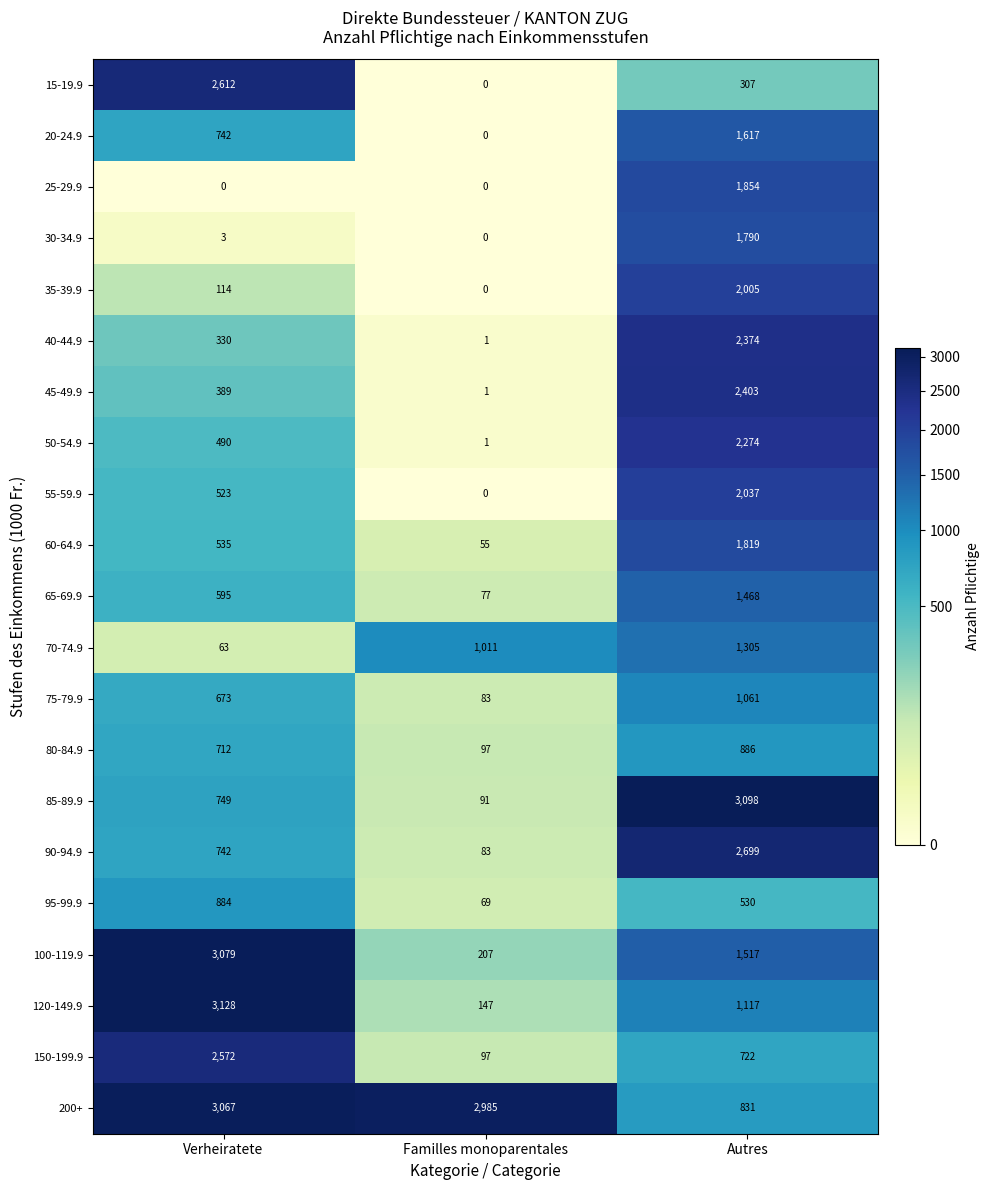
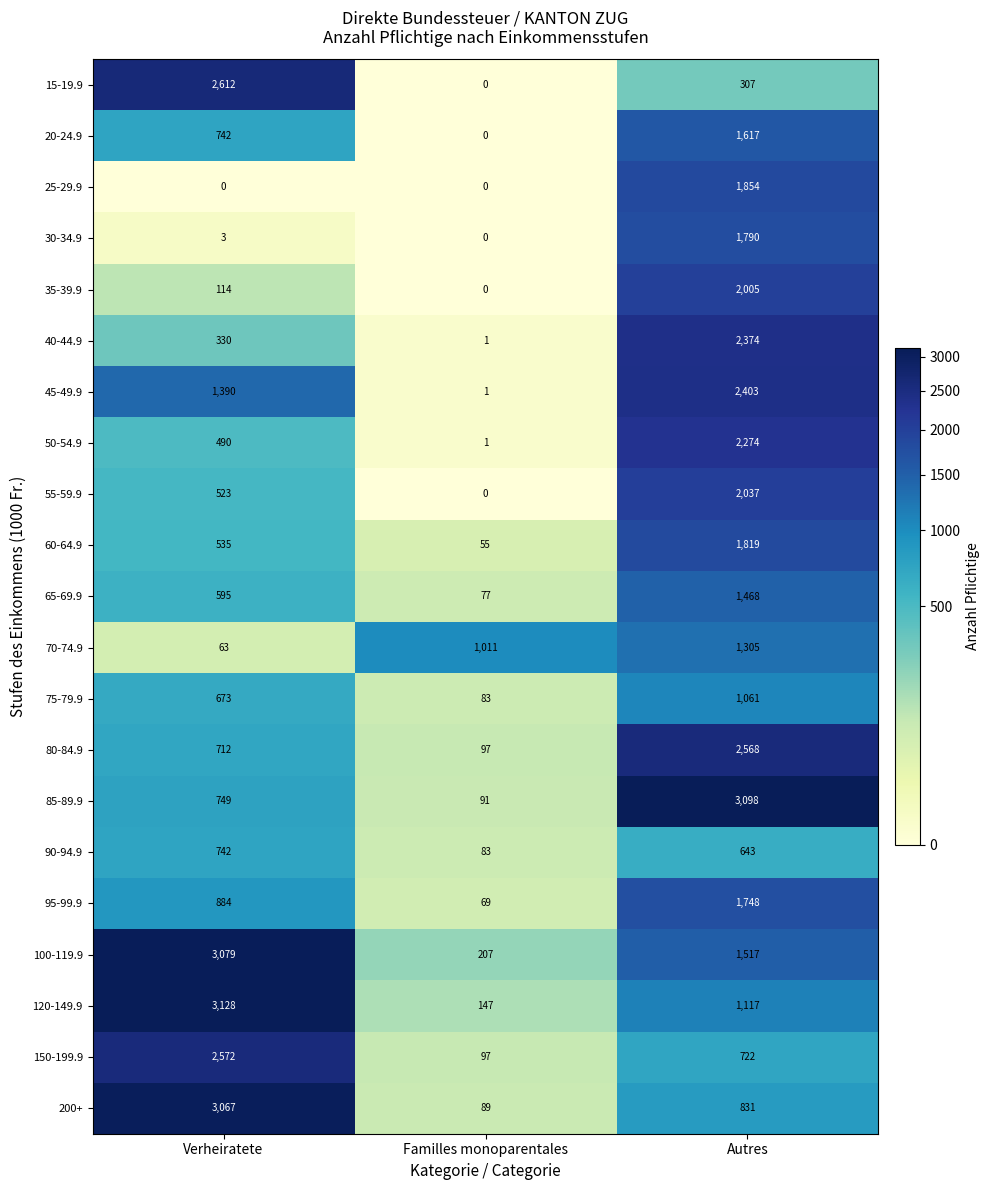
45-49.9, Verheiratete: 389 -> 1,390
80-84.9, Autres: 886 -> 2,568
90-94.9, Autres: 2,699 -> 643
95-99.9, Autres: 530 -> 1,748
200+, Familles monoparentales: 2,985 -> 89
